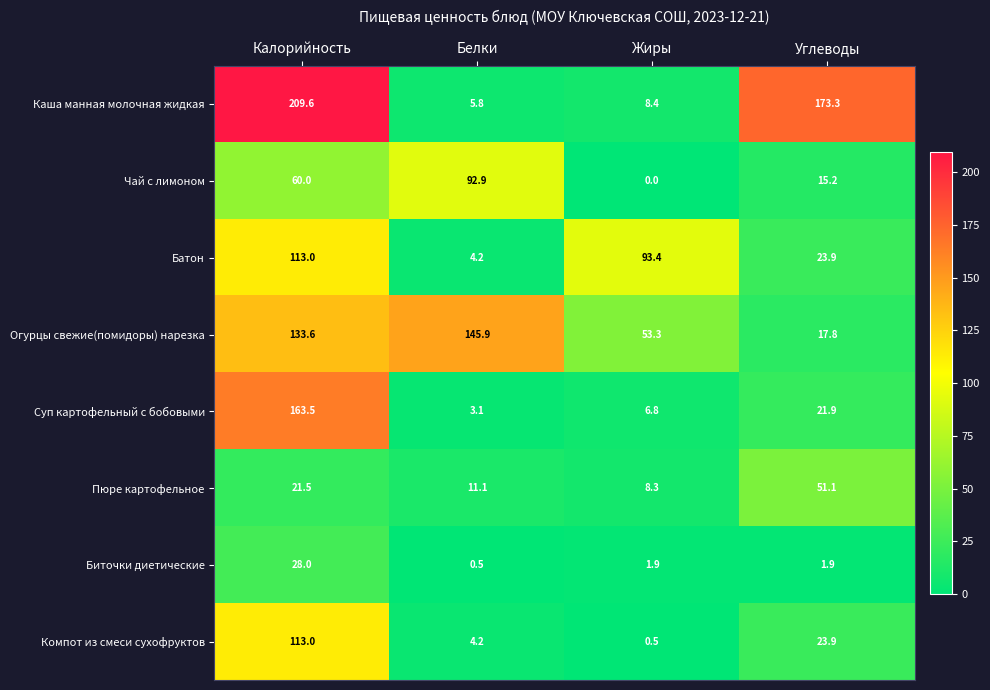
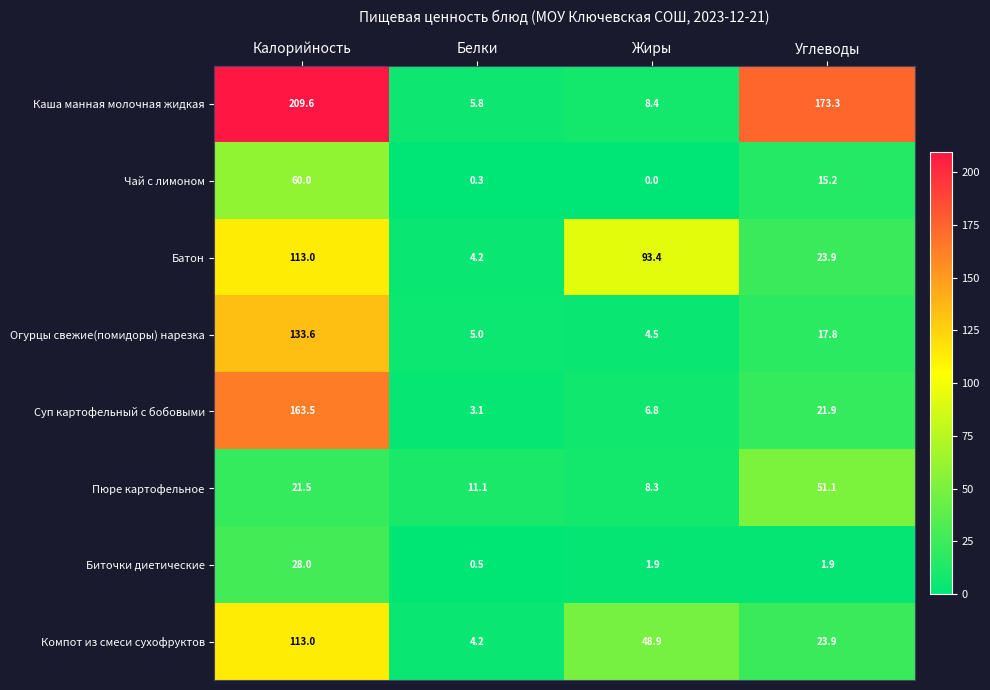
Чай с лимоном, Белки: 92.9 -> 0.3
Огурцы свежие(помидоры) нарезка, Белки: 145.9 -> 5.0
Огурцы свежие(помидоры) нарезка, Жиры: 53.3 -> 4.5
Компот из смеси сухофруктов, Жиры: 0.5 -> 48.9
